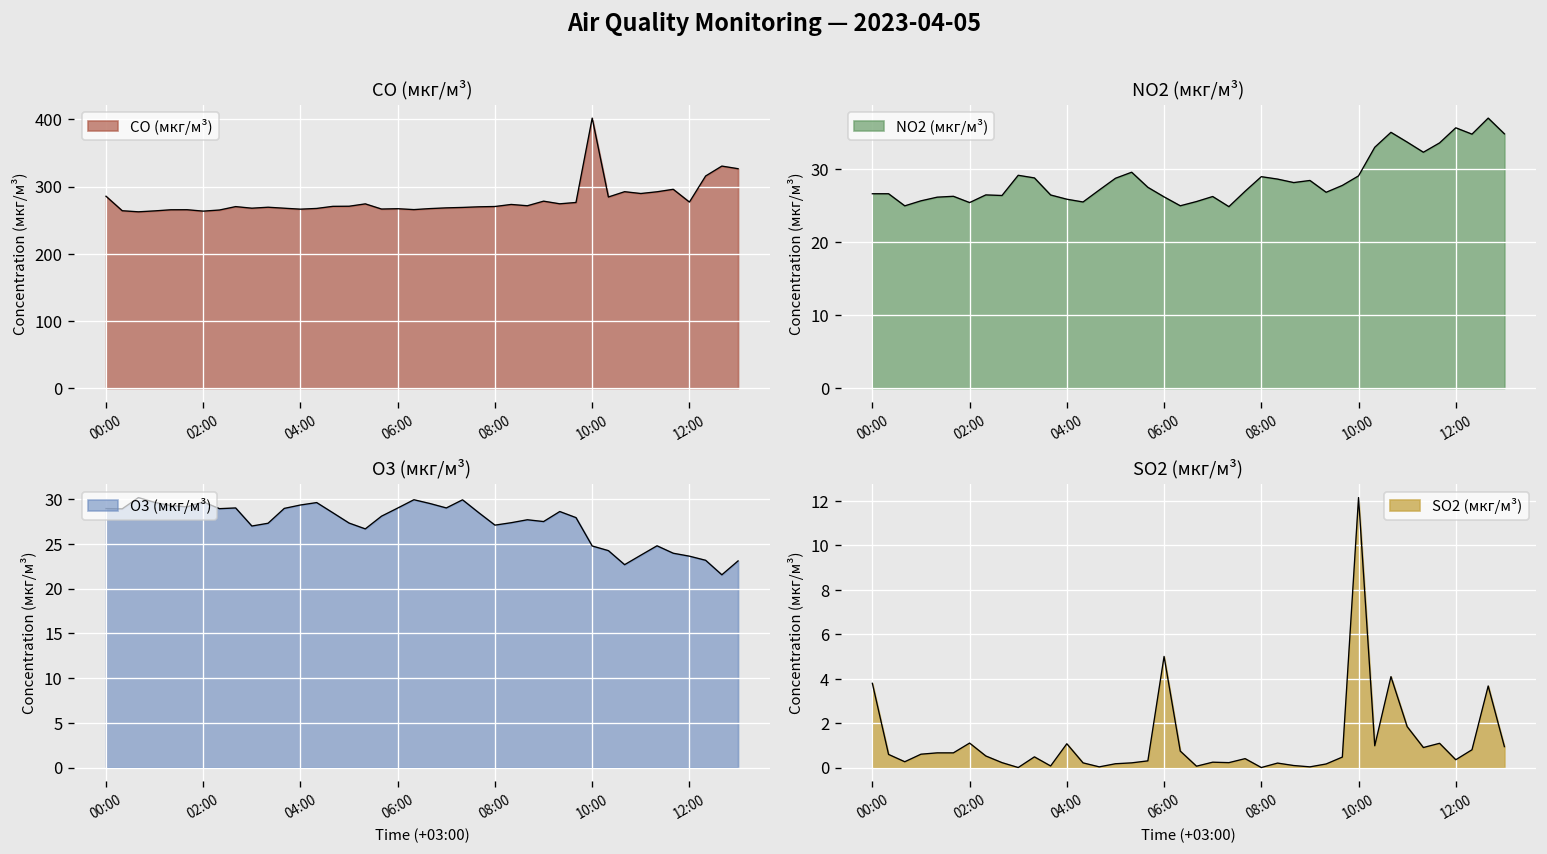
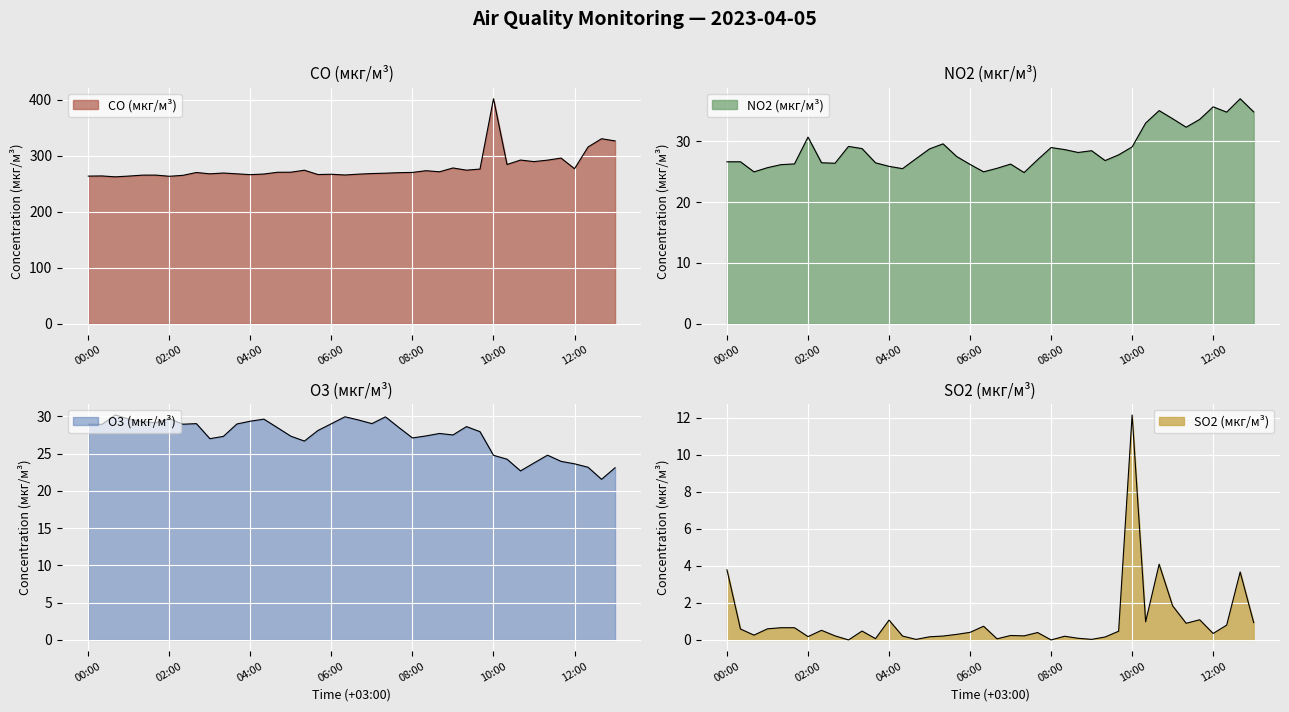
CO (мкг/м³), 00:00: 290 -> 260
NO2 (мкг/м³), 02:00: 25 -> 31
SO2 (мкг/м³), 02:00: 1.1 -> 0.2
SO2 (мкг/м³), 06:00: 5.0 -> 0.4
